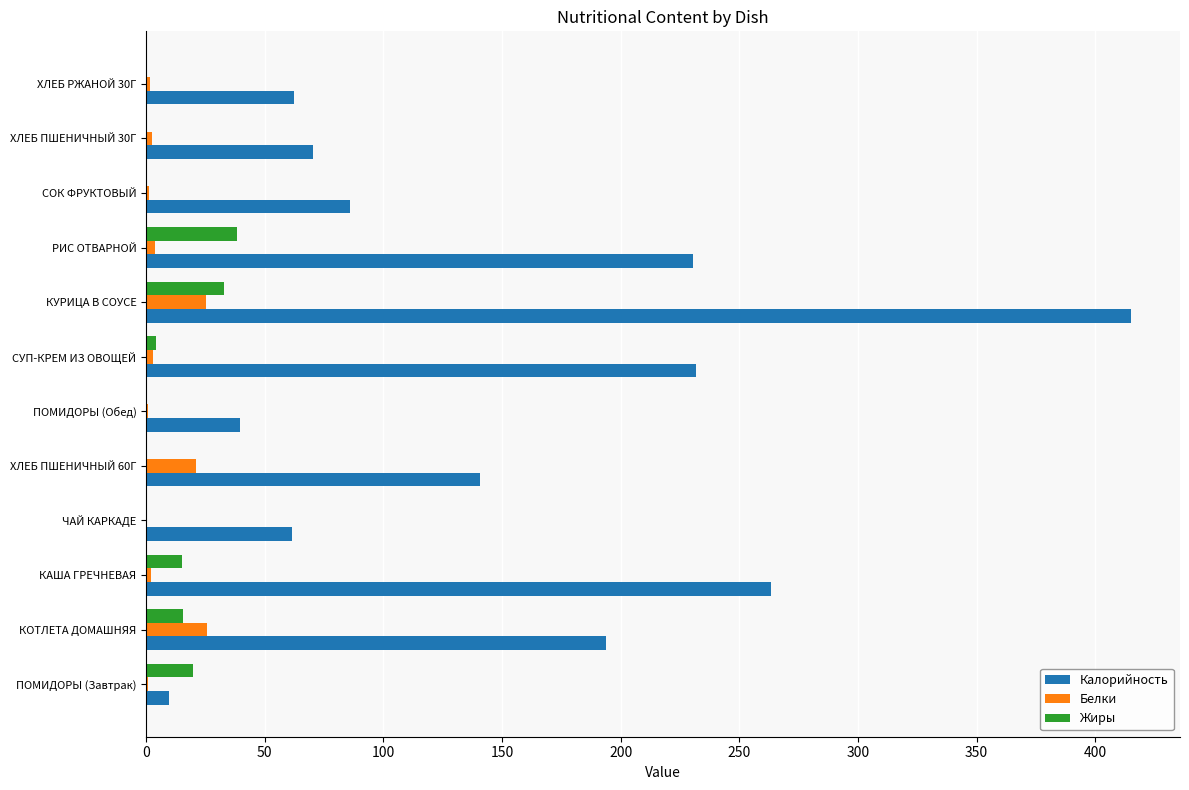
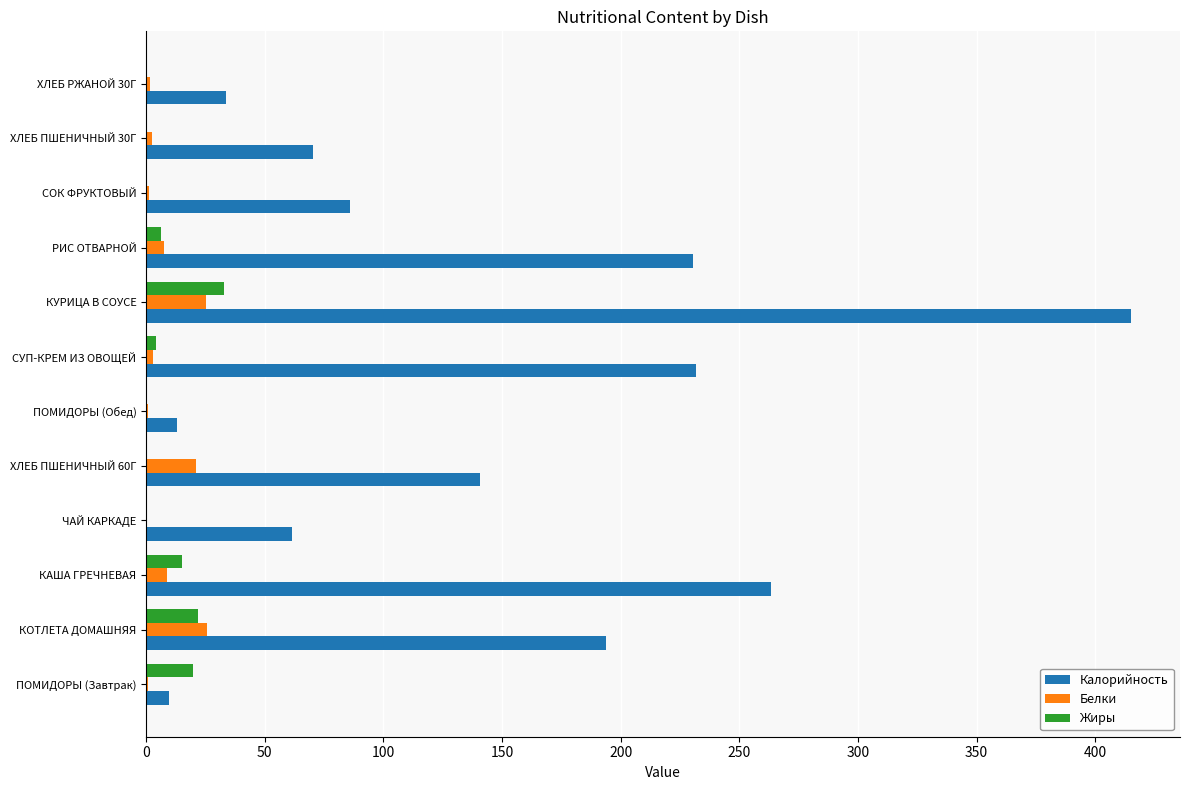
Калорийность, ХЛЕБ РЖАНОЙ 30Г: 62 -> 34
Жиры, РИС ОТВАРНОЙ: 38 -> 6
Белки, РИС ОТВАРНОЙ: 4 -> 7
Калорийность, ПОМИДОРЫ (Обед): 39 -> 13
Белки, КАША ГРЕЧНЕВАЯ: 2 -> 9
Жиры, КОТЛЕТА ДОМАШНЯЯ: 15 -> 22
